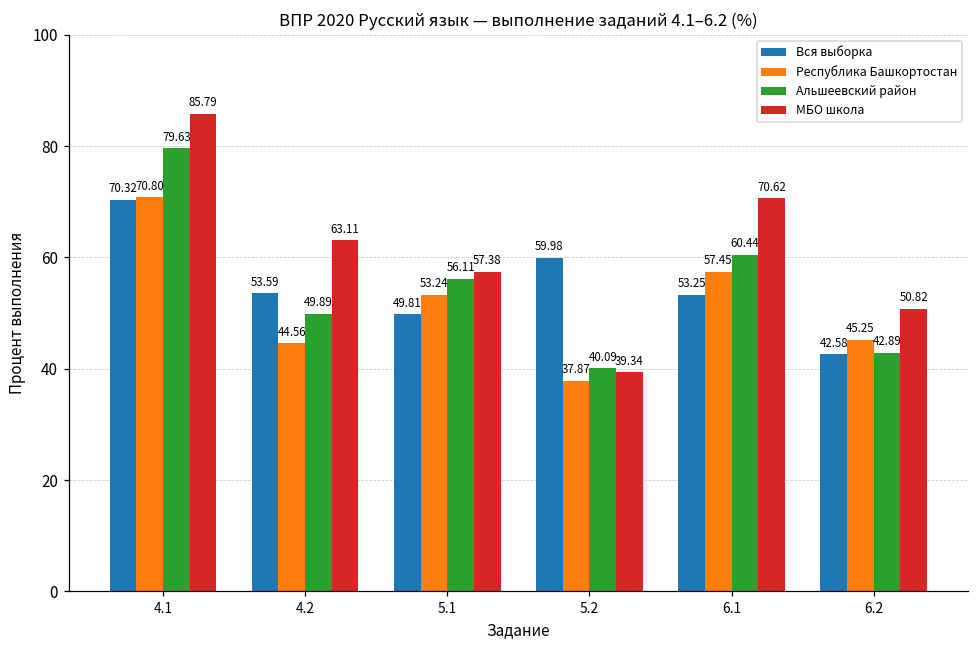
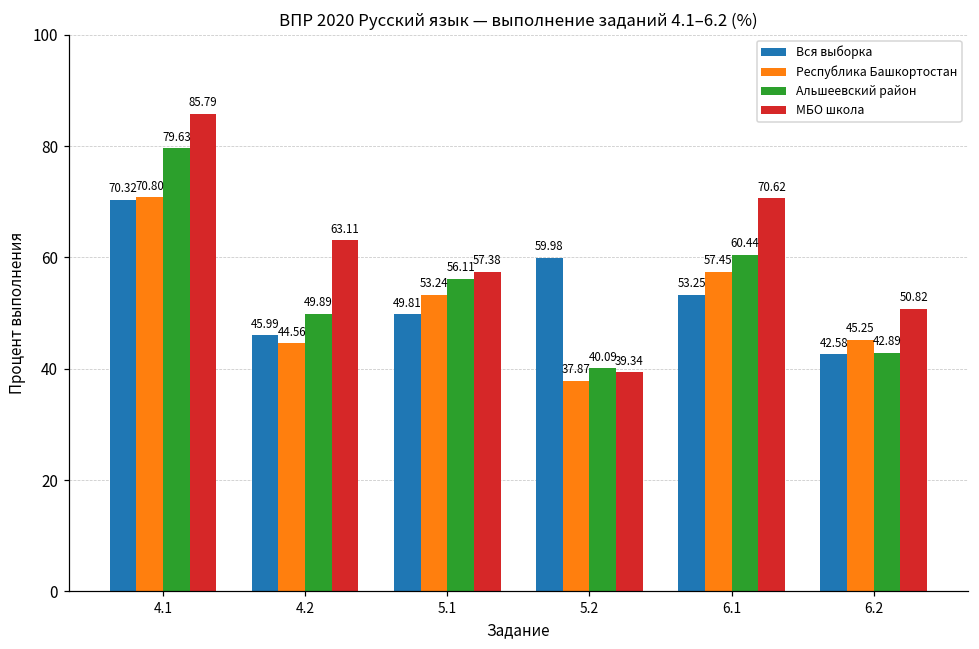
Вся выборка, 4.2: 53.59 -> 45.99
